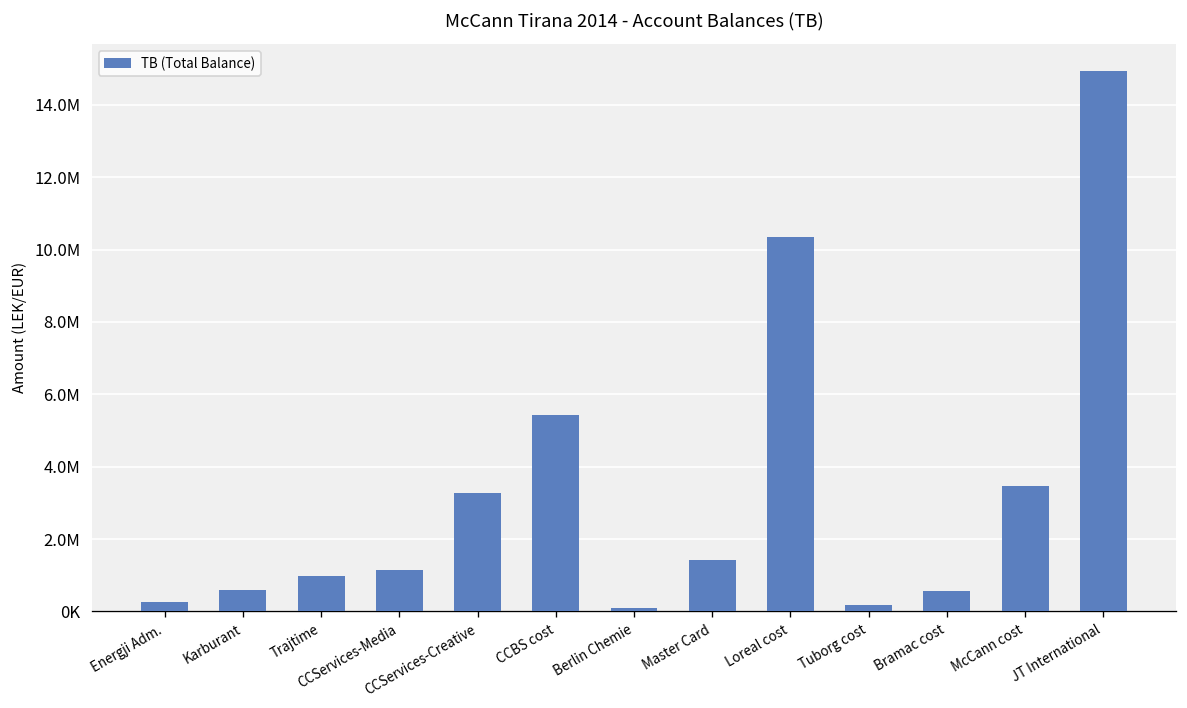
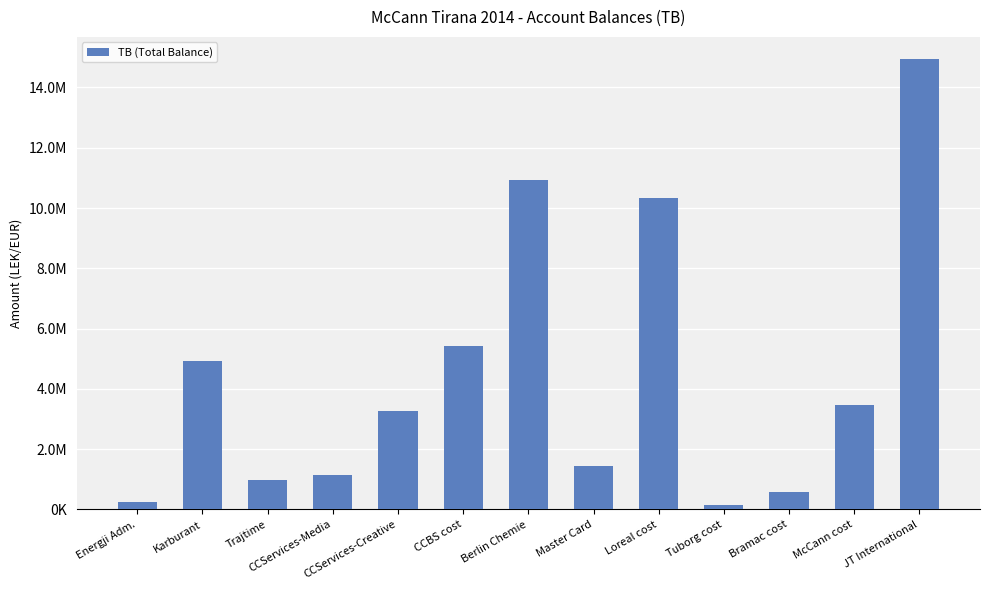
Karburant: 600000 -> 4900000
Berlin Chemie: 100000 -> 10900000
